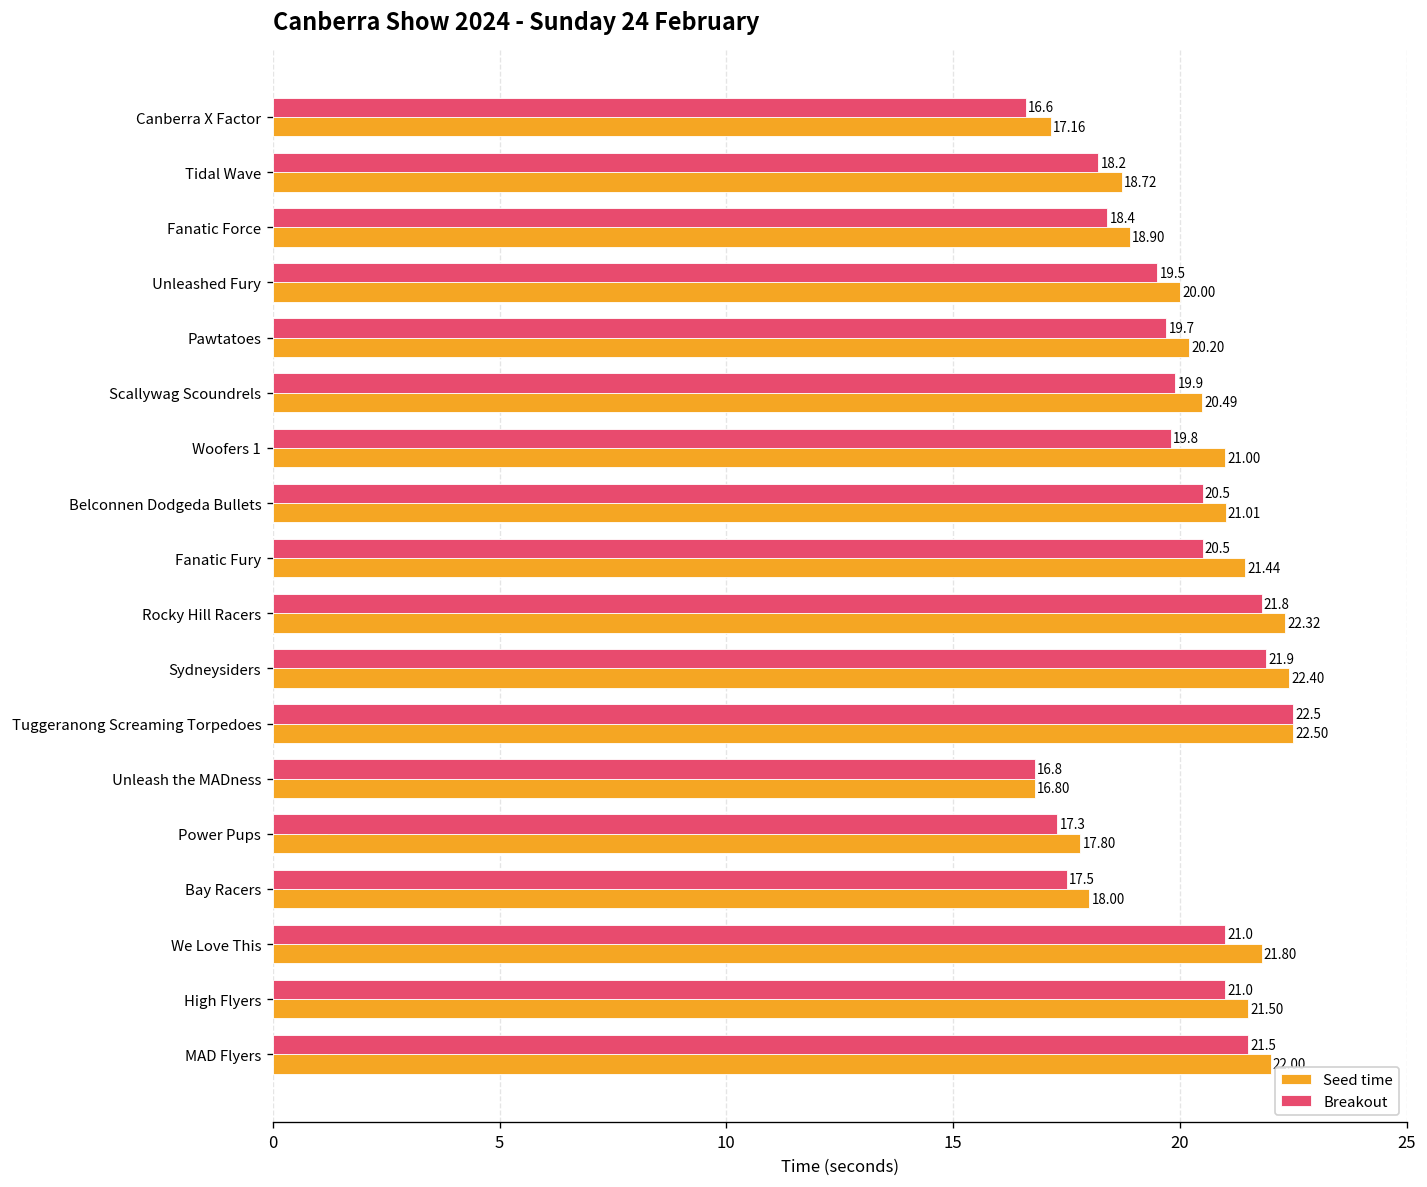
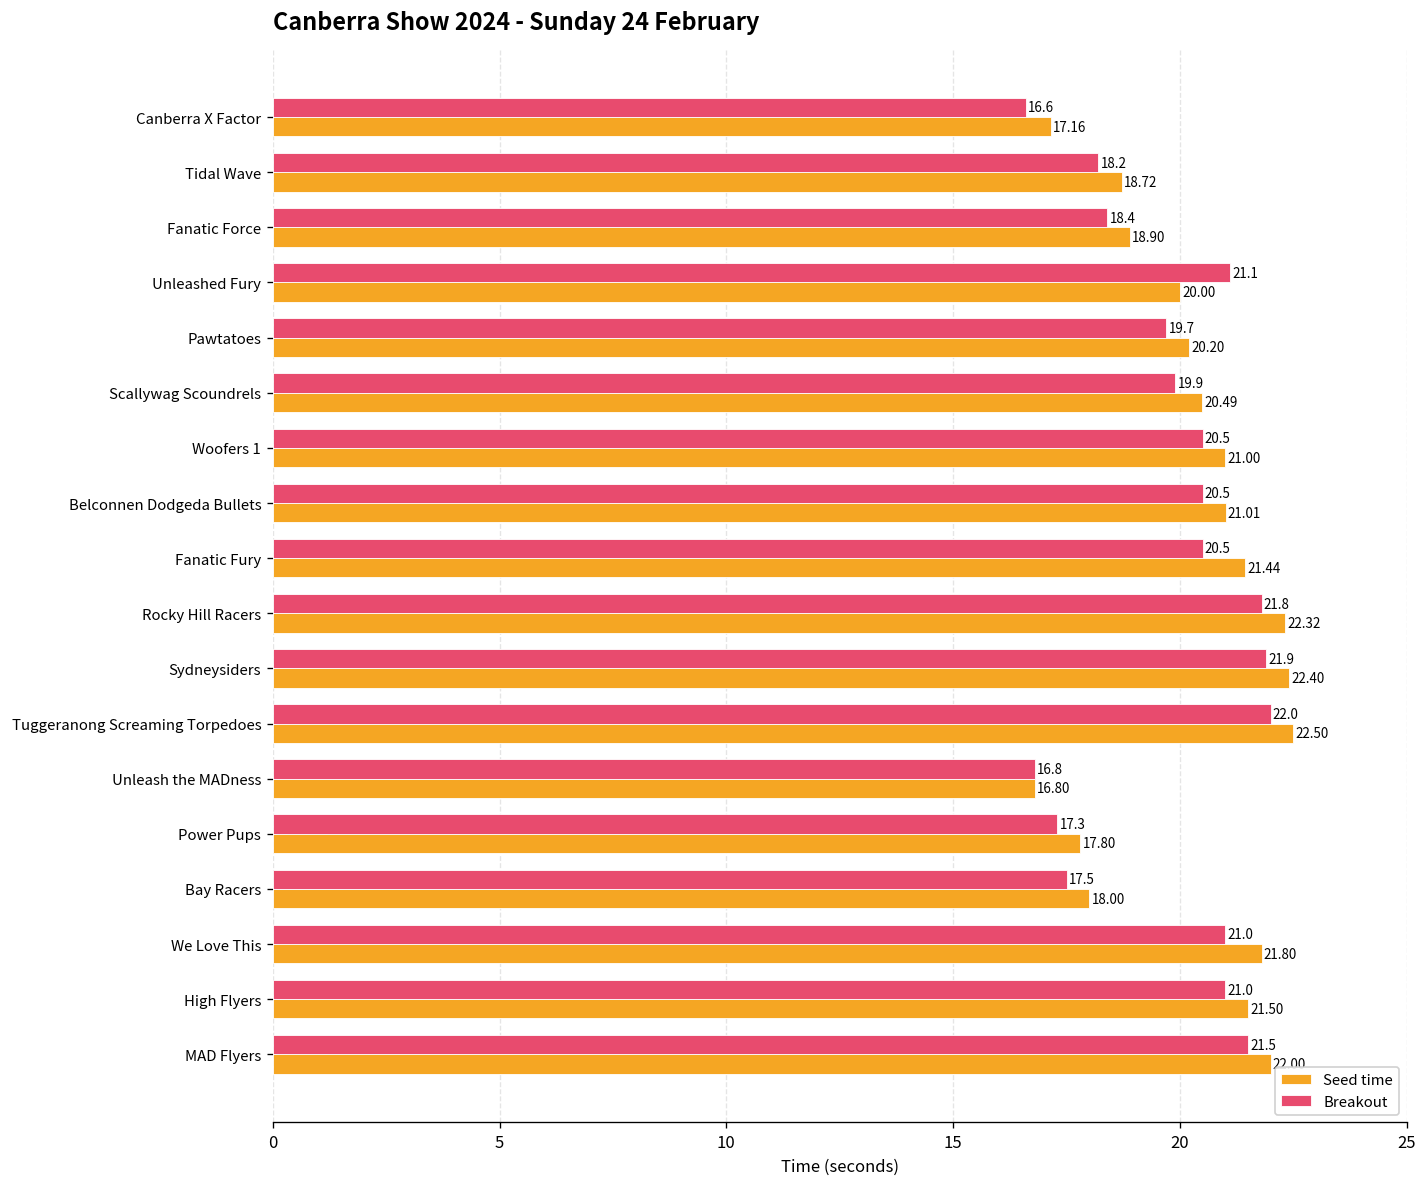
Breakout, Unleashed Fury: 19.5 -> 21.1
Breakout, Woofers 1: 19.8 -> 20.5
Breakout, Tuggeranong Screaming Torpedoes: 22.5 -> 22.0
